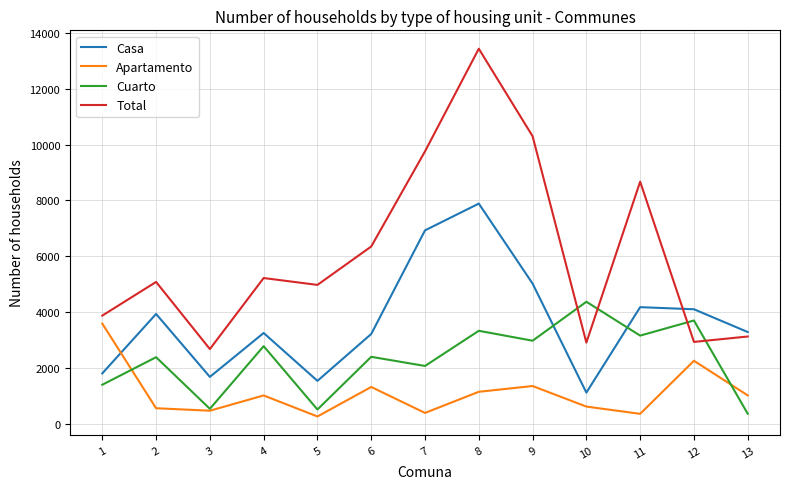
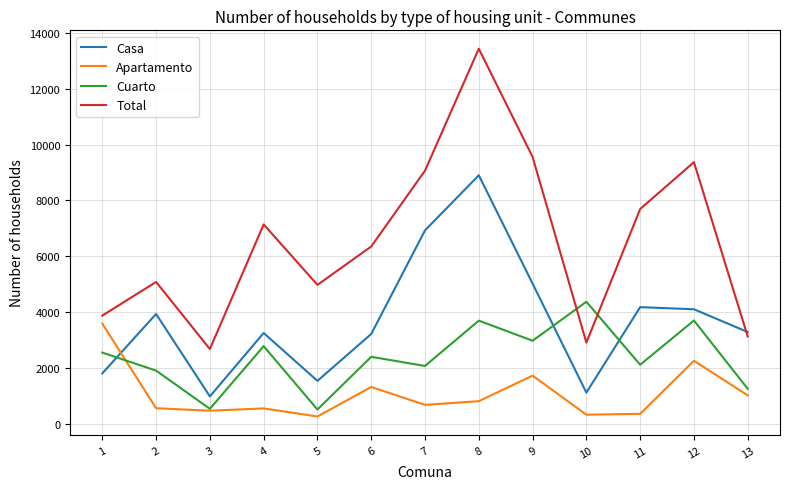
Cuarto, 1: 1400 -> 2500
Cuarto, 2: 2400 -> 1900
Casa, 3: 1700 -> 1000
Apartamento, 4: 1000 -> 500
Total, 4: 5200 -> 7100
Apartamento, 7: 400 -> 700
Total, 7: 9800 -> 9100
Casa, 8: 7900 -> 8900
Apartamento, 8: 1100 -> 800
Cuarto, 8: 3300 -> 3700
Apartamento, 9: 1300 -> 1700
Total, 9: 10300 -> 9600
Apartamento, 10: 600 -> 300
Cuarto, 11: 3200 -> 2100
Total, 11: 8700 -> 7700
Total, 12: 2900 -> 9400
Cuarto, 13: 400 -> 1200
